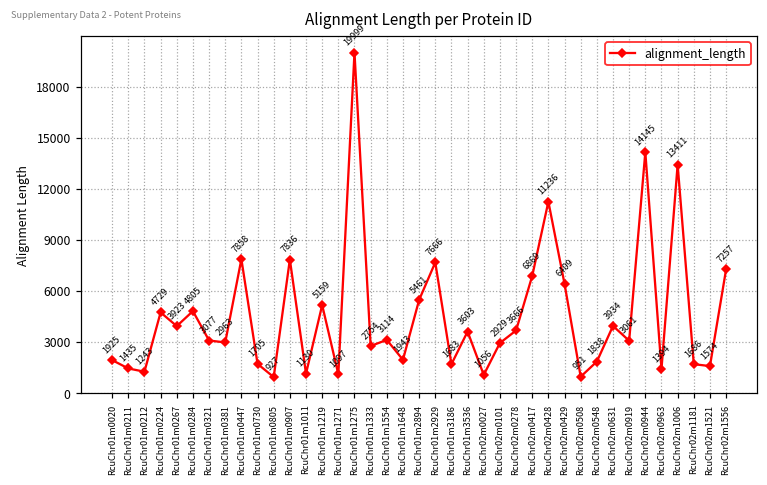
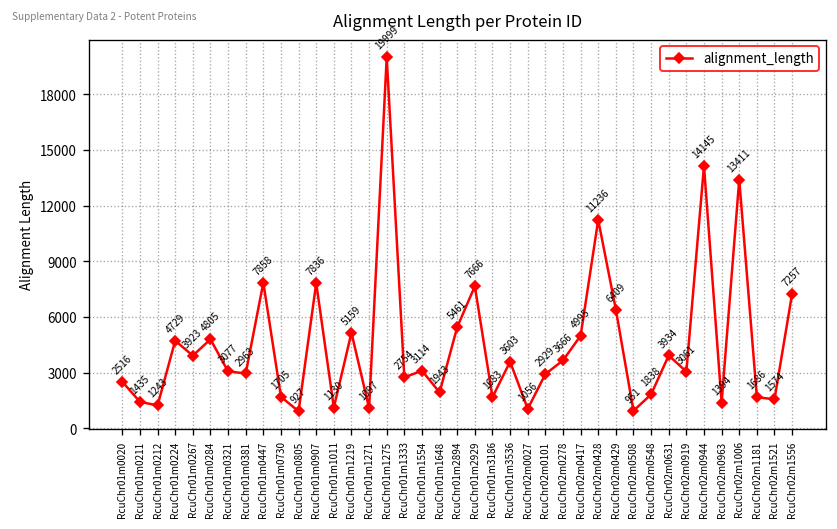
RcuChr01m0020: 1925 -> 2516
RcuChr02m0417: 6869 -> 4995
